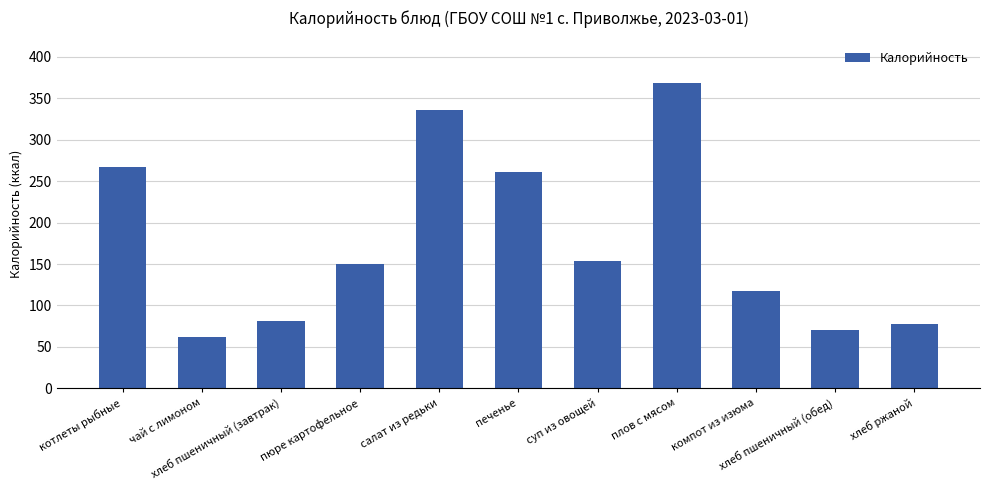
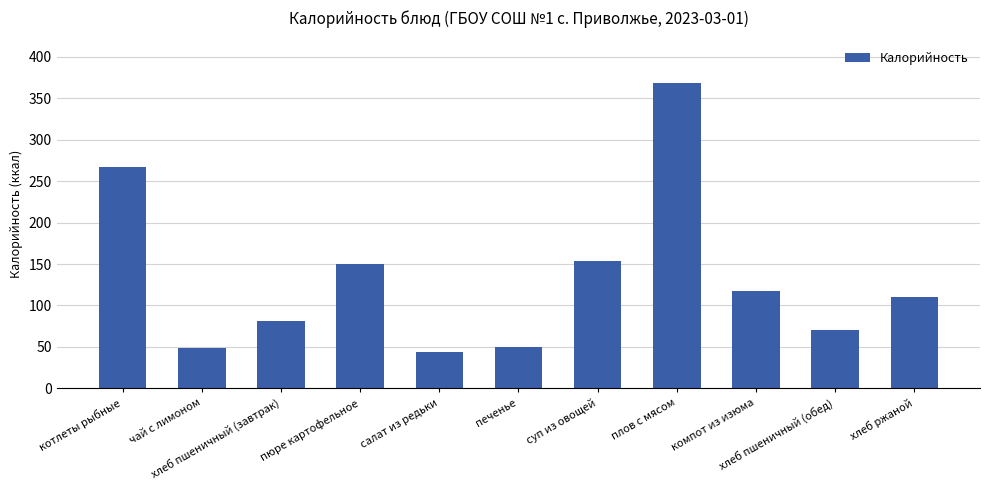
чай с лимоном: 60 -> 50
салат из редьки: 340 -> 40
печенье: 260 -> 50
хлеб ржаной: 80 -> 110
